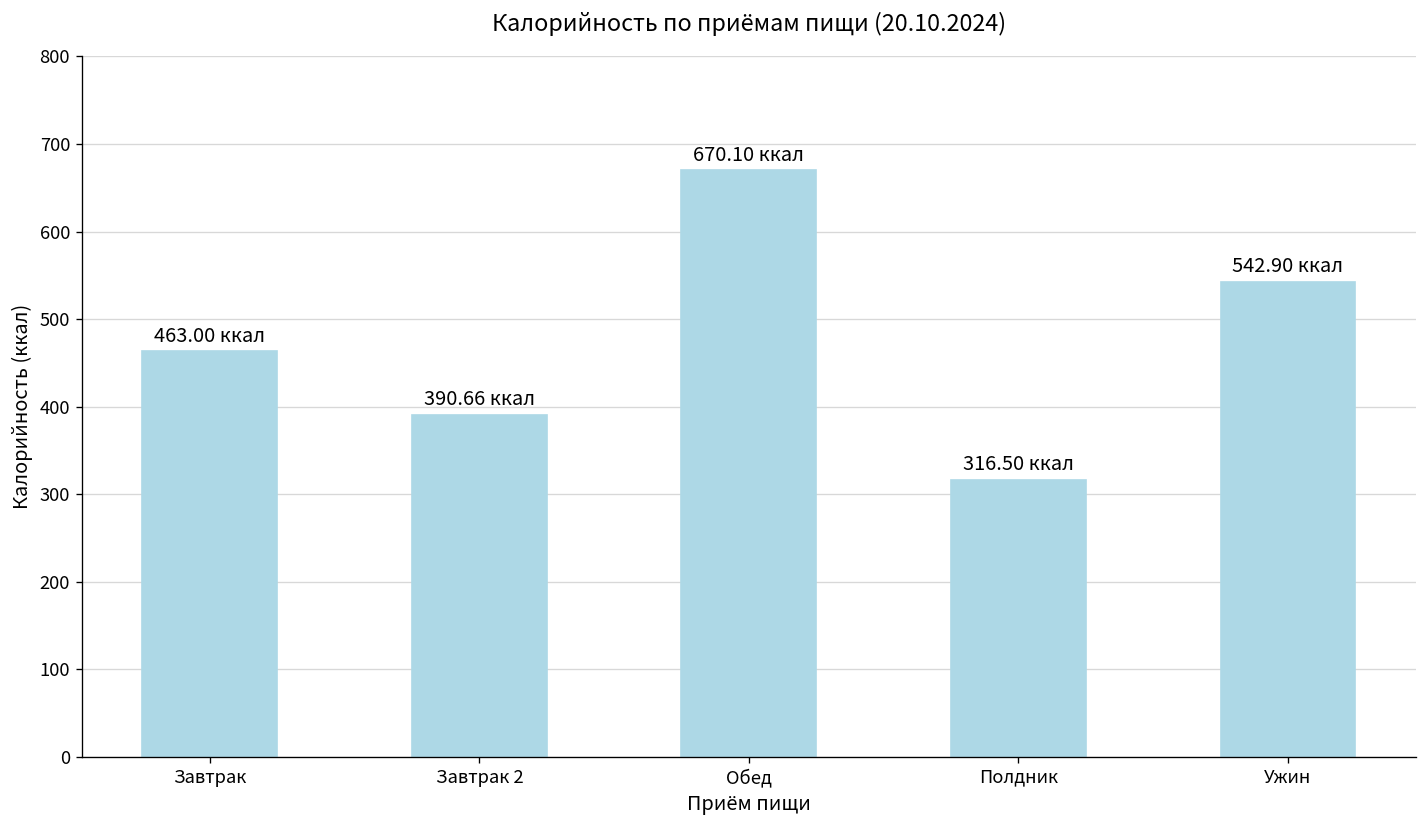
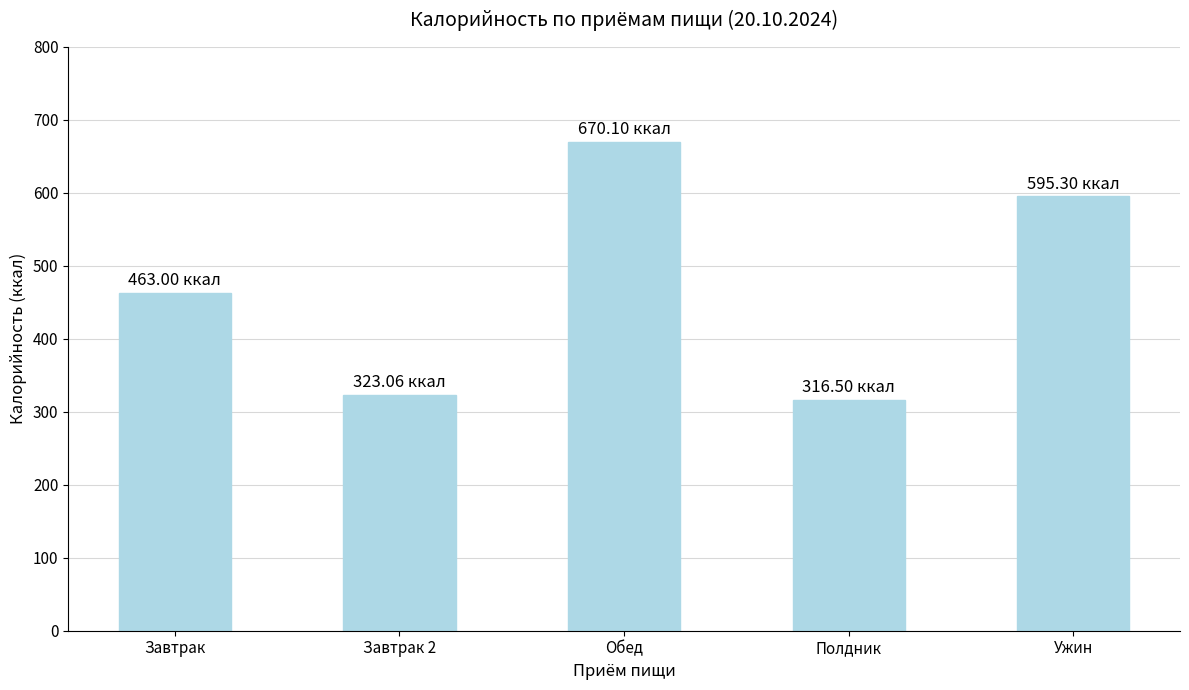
Завтрак 2: 390.66 -> 323.06
Ужин: 542.90 -> 595.30
